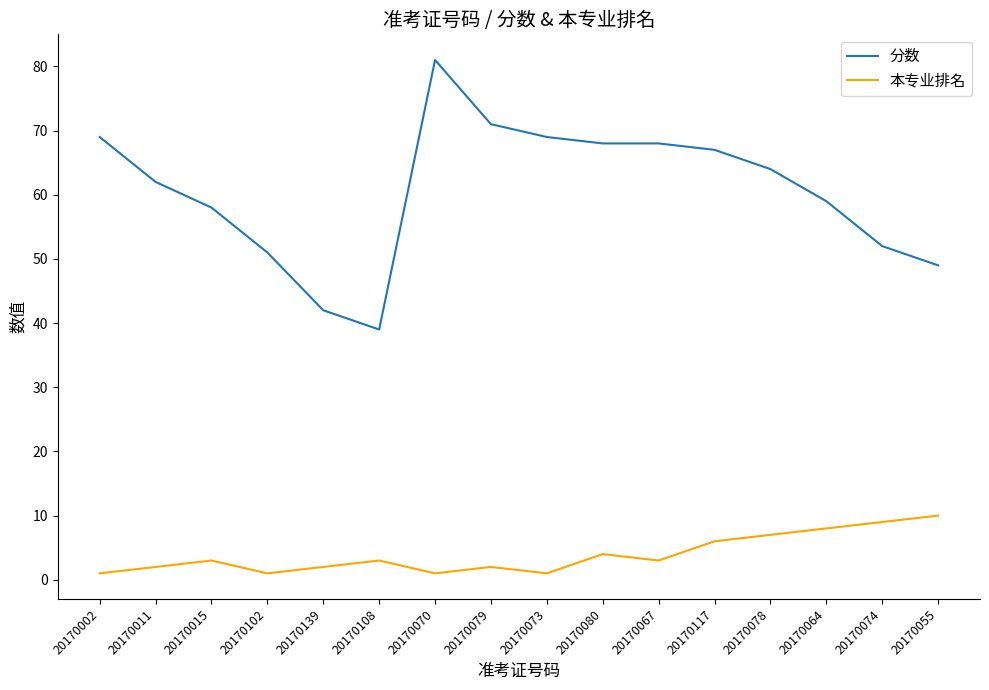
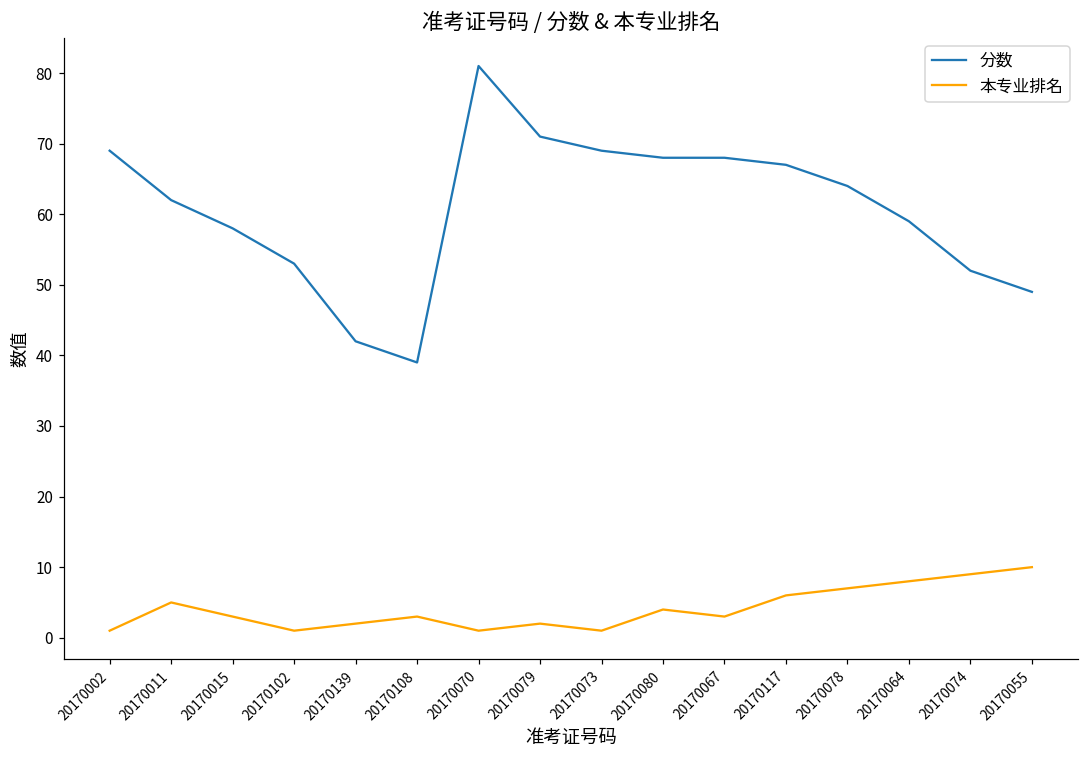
本专业排名, 20170011: 2 -> 5
分数, 20170102: 51 -> 53
